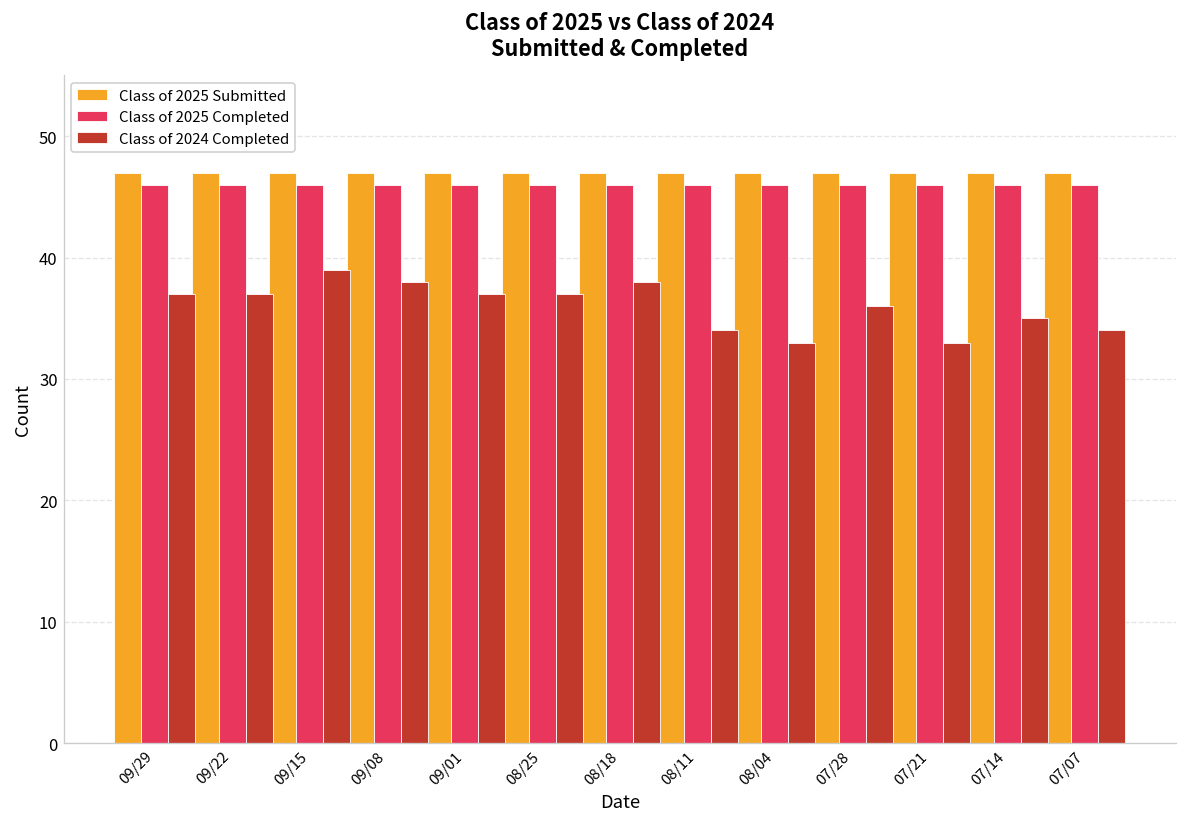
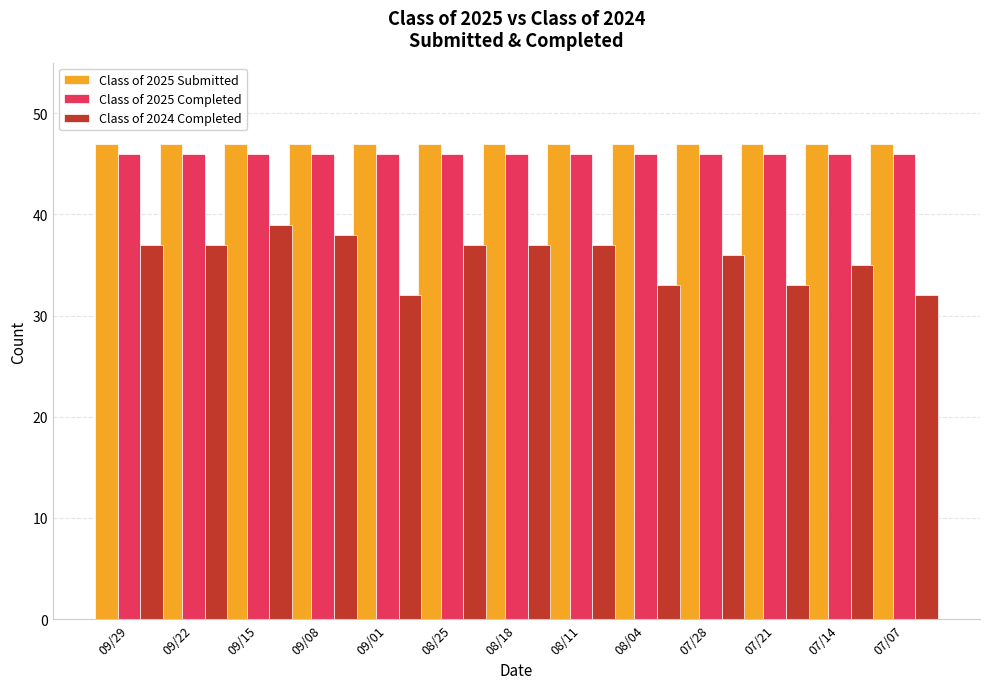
Class of 2024 Completed, 09/01: 37 -> 32
Class of 2024 Completed, 08/18: 38 -> 37
Class of 2024 Completed, 08/11: 34 -> 37
Class of 2024 Completed, 07/07: 34 -> 32
